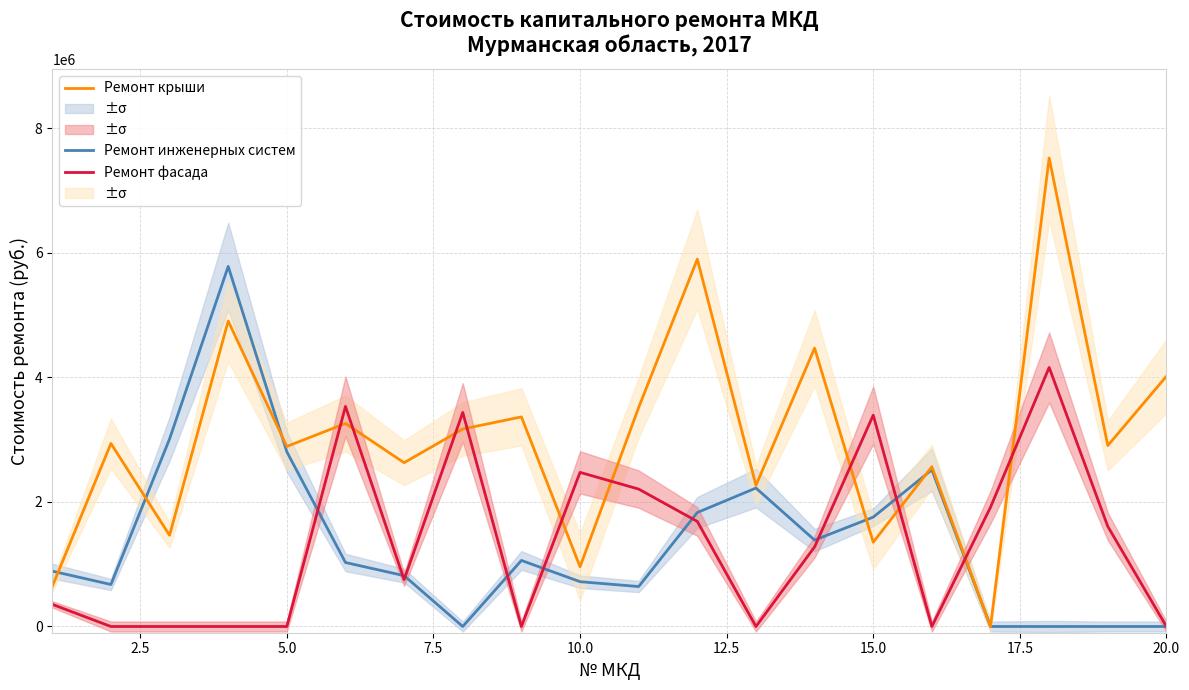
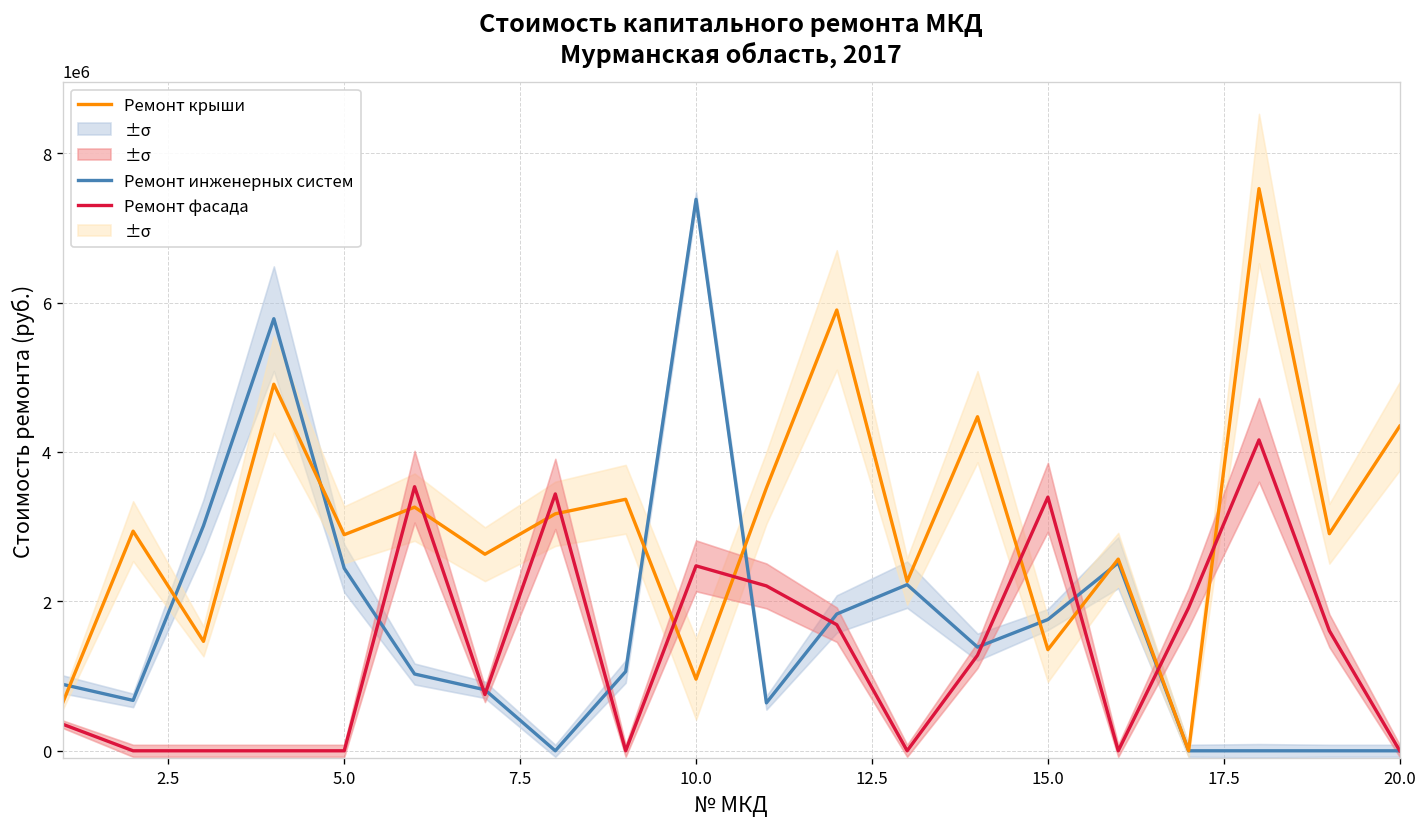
Ремонт инженерных систем, 5.0: 2800000 -> 2400000
Ремонт инженерных систем, 10.0: 700000 -> 7400000
Ремонт крыши, 20.0: 4000000 -> 4300000
